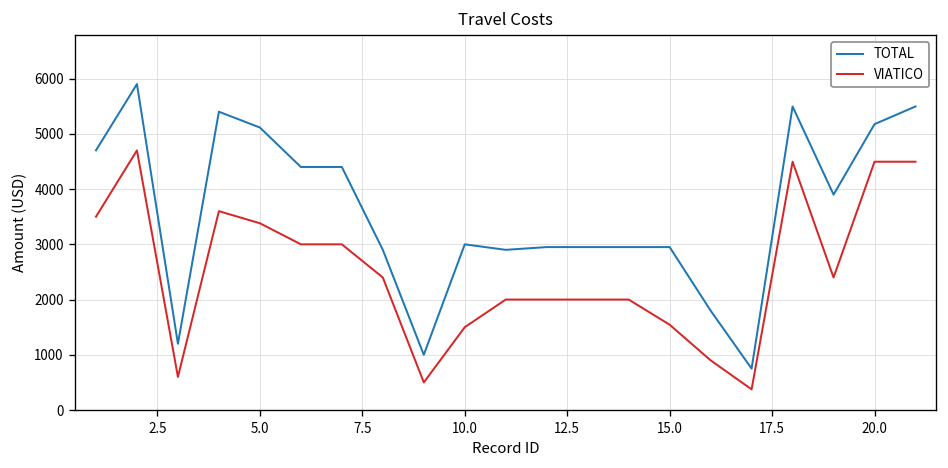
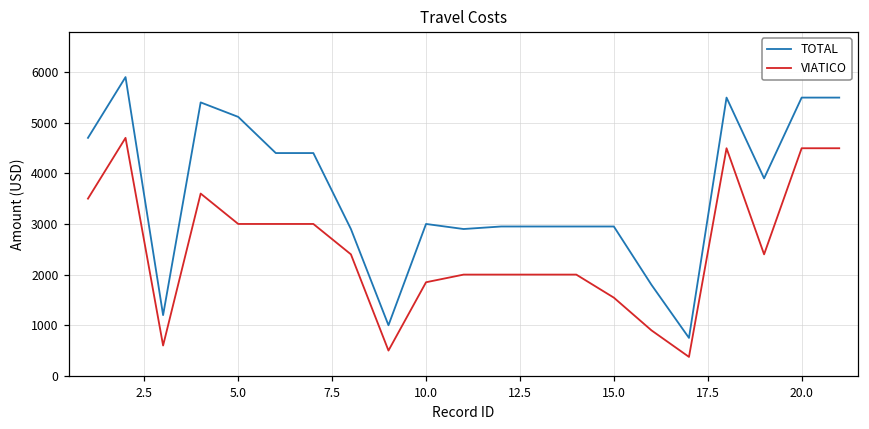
VIATICO, 5.0: 3400 -> 3000
VIATICO, 10.0: 1500 -> 1800
TOTAL, 20.0: 5200 -> 5500
